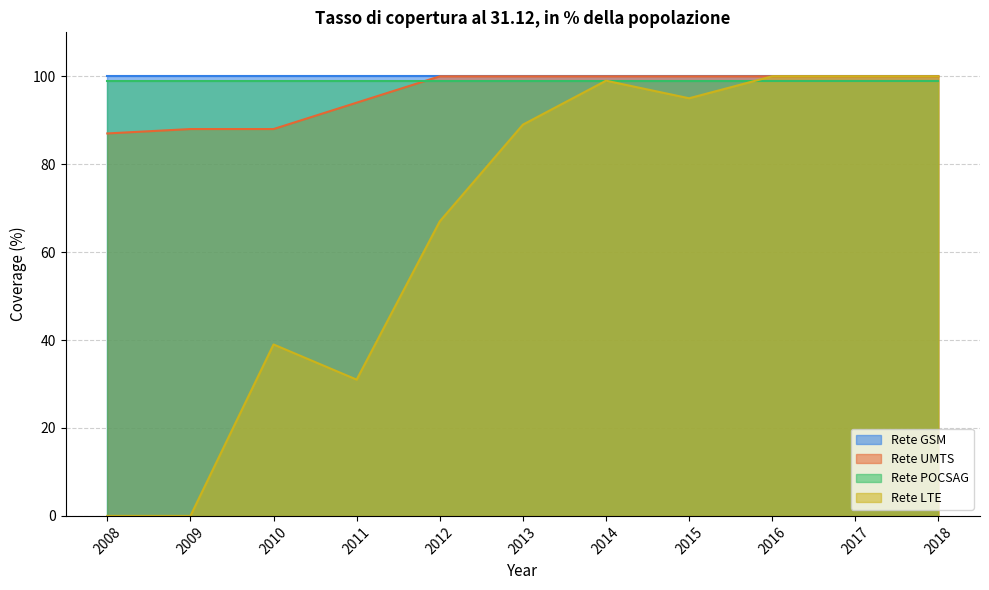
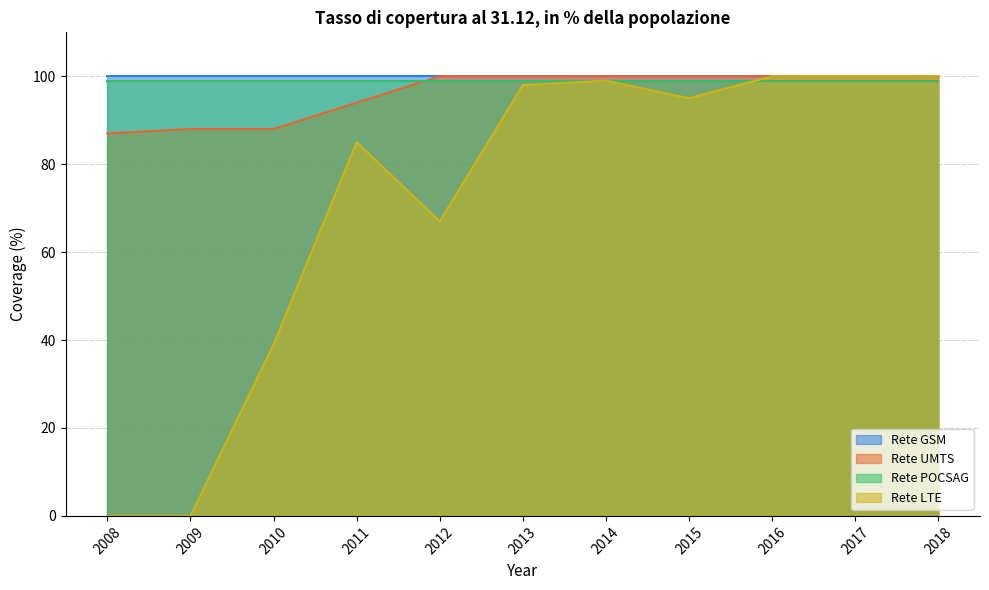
Rete LTE, 2011: 31 -> 85
Rete LTE, 2013: 89 -> 98
